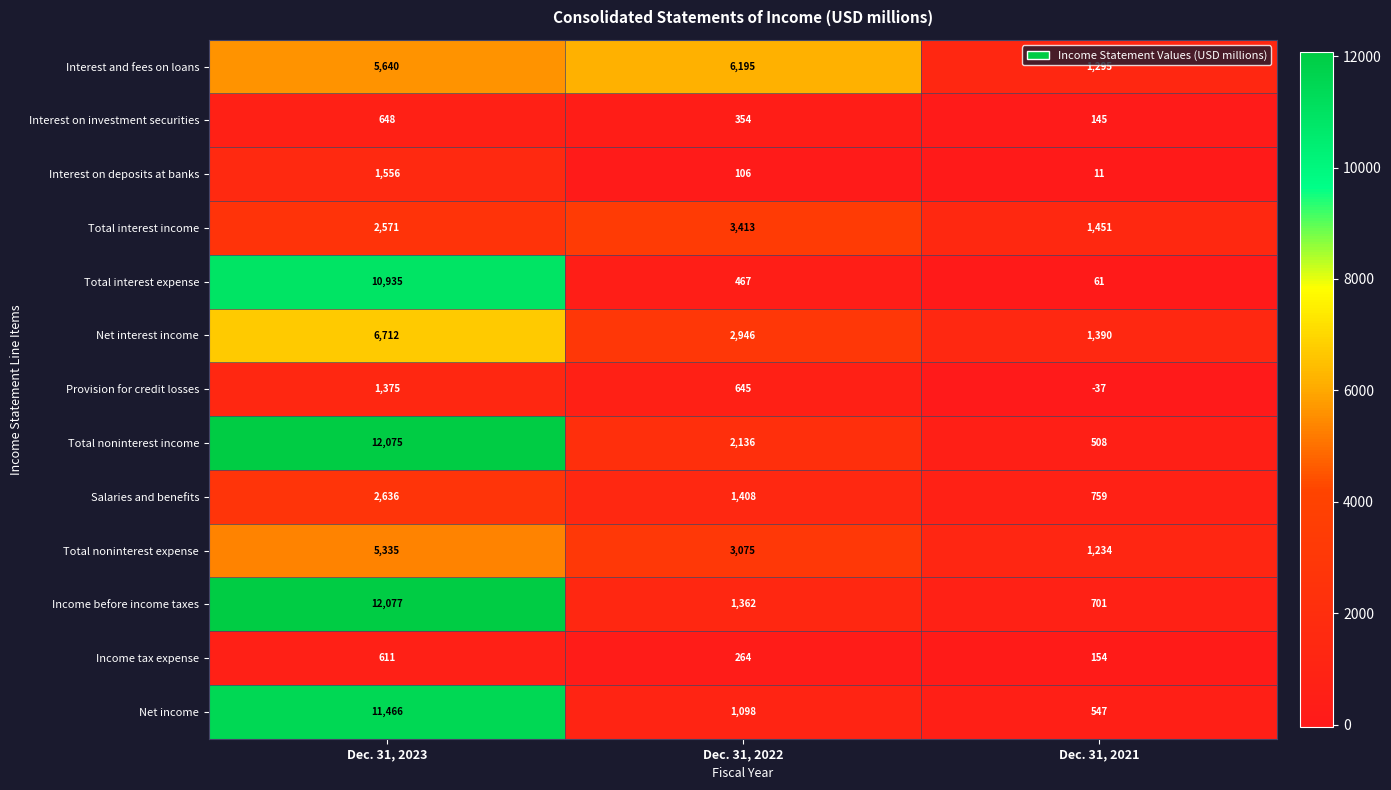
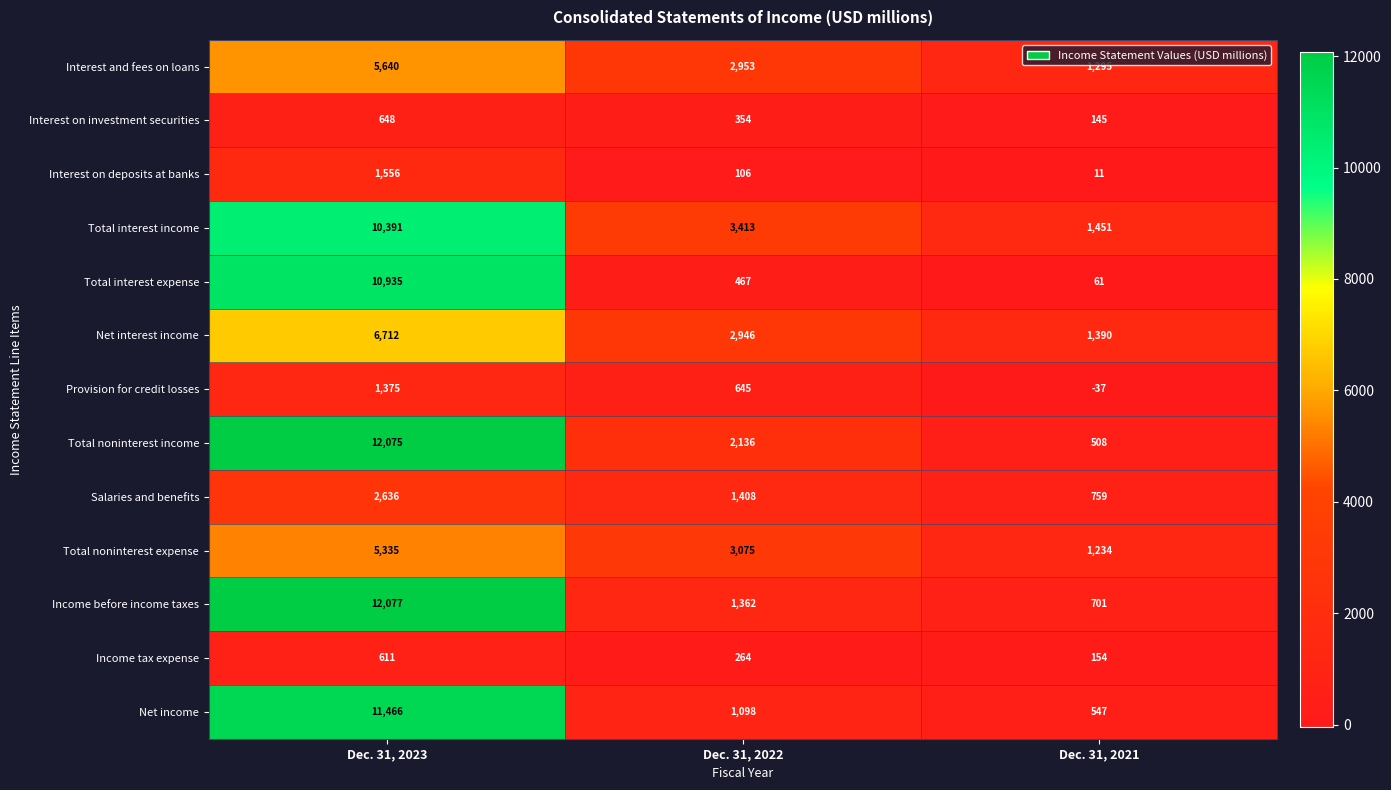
Interest and fees on loans, Dec. 31, 2022: 6,195 -> 2,953
Total interest income, Dec. 31, 2023: 2,571 -> 10,391
